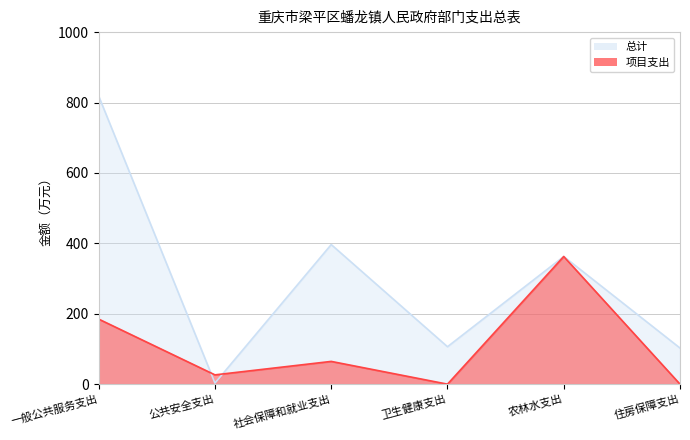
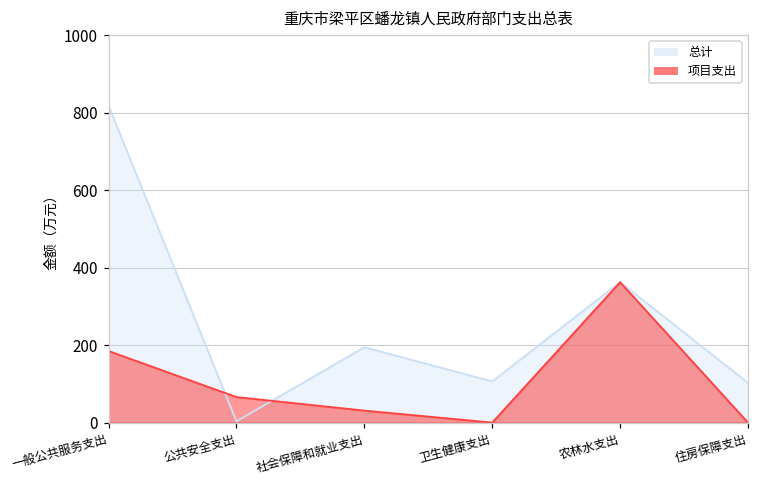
项目支出, 公共安全支出: 30 -> 70
总计, 社会保障和就业支出: 400 -> 190
项目支出, 社会保障和就业支出: 60 -> 30
